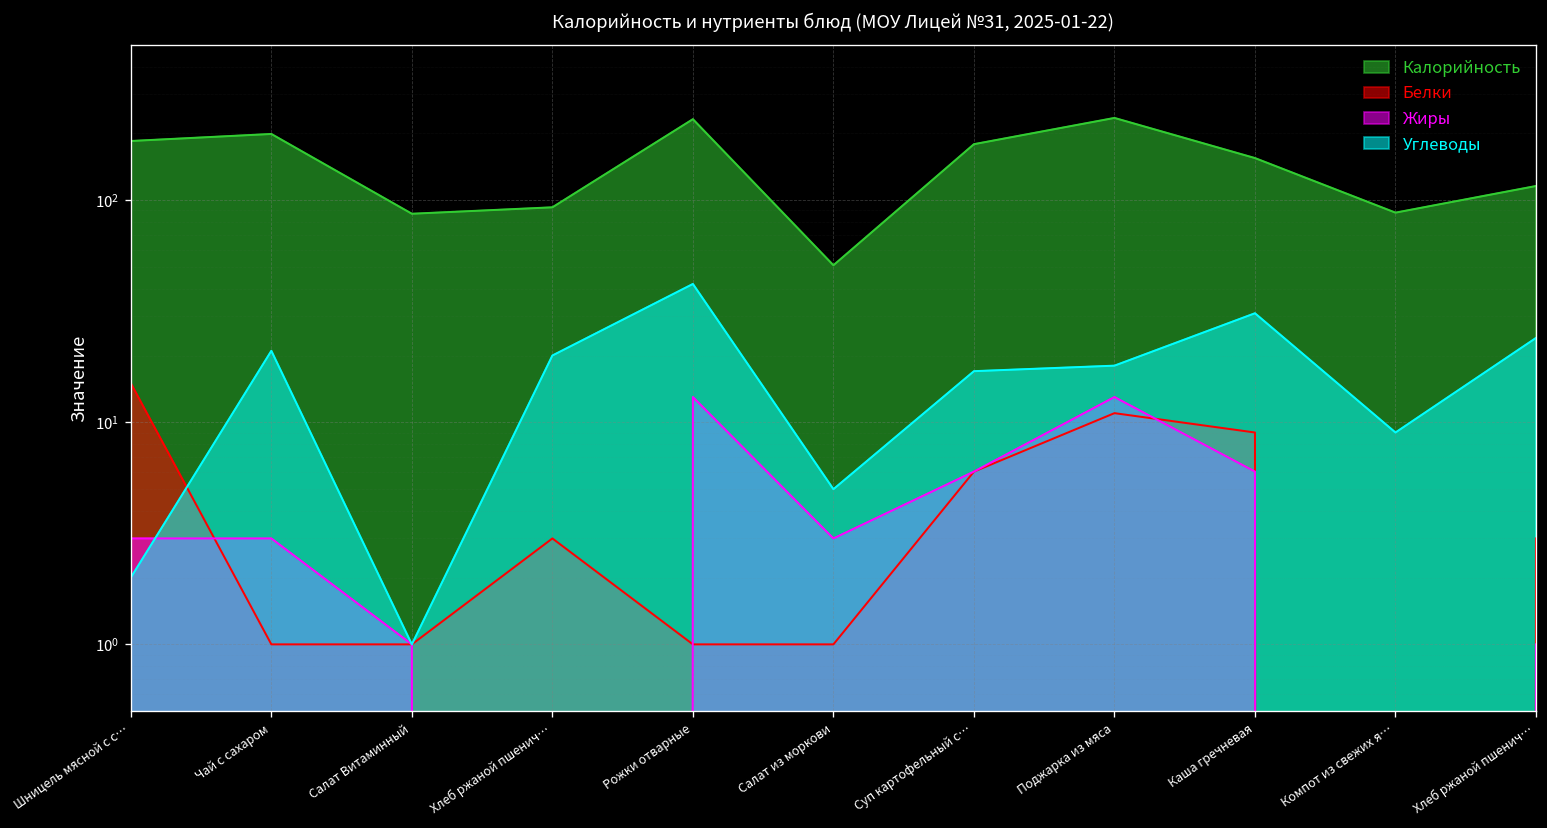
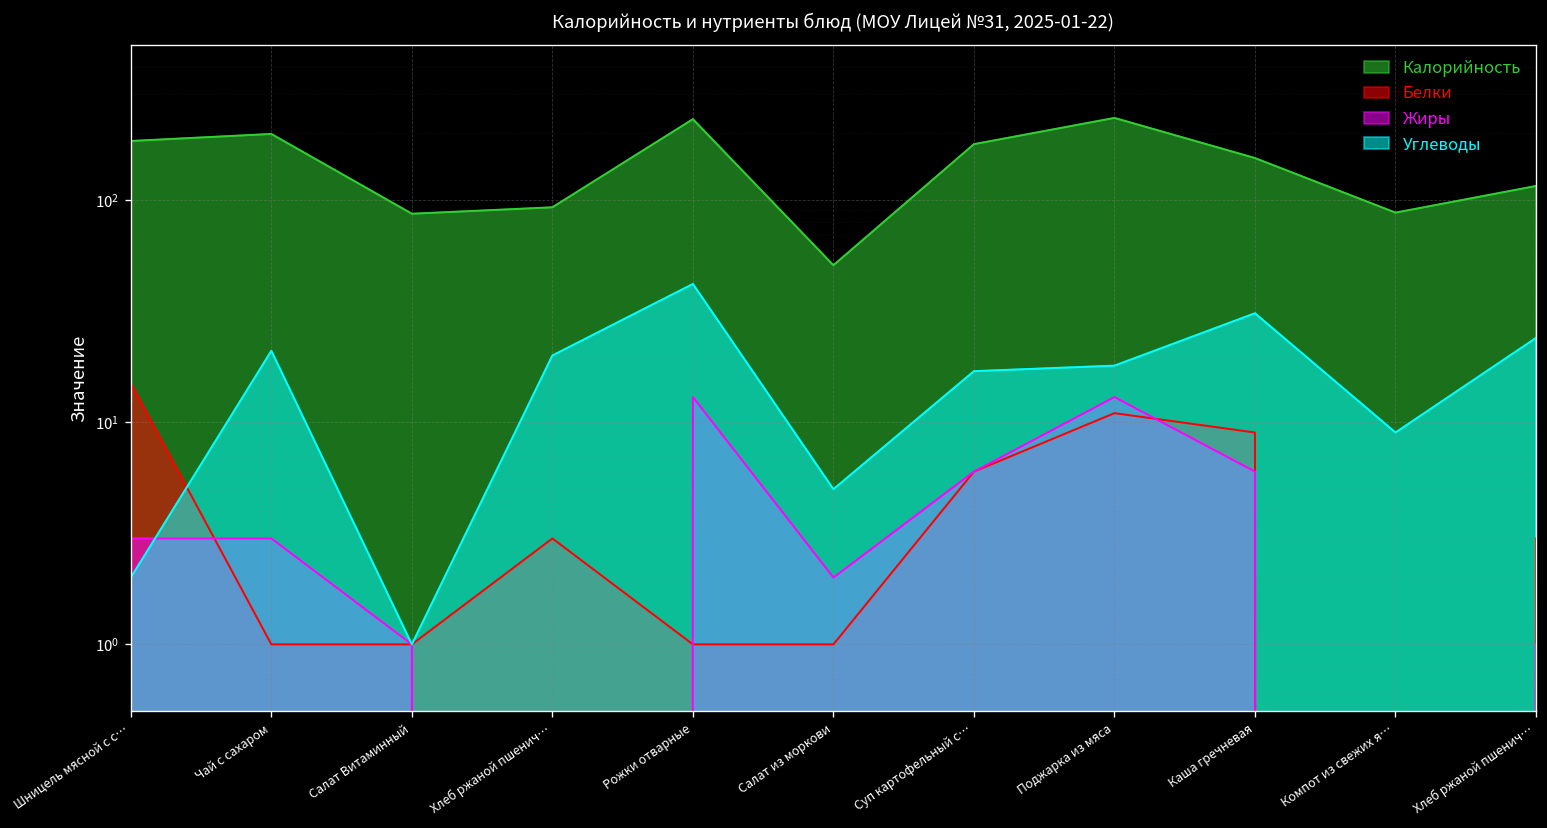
Жиры, Салат из моркови: 3 -> 2
